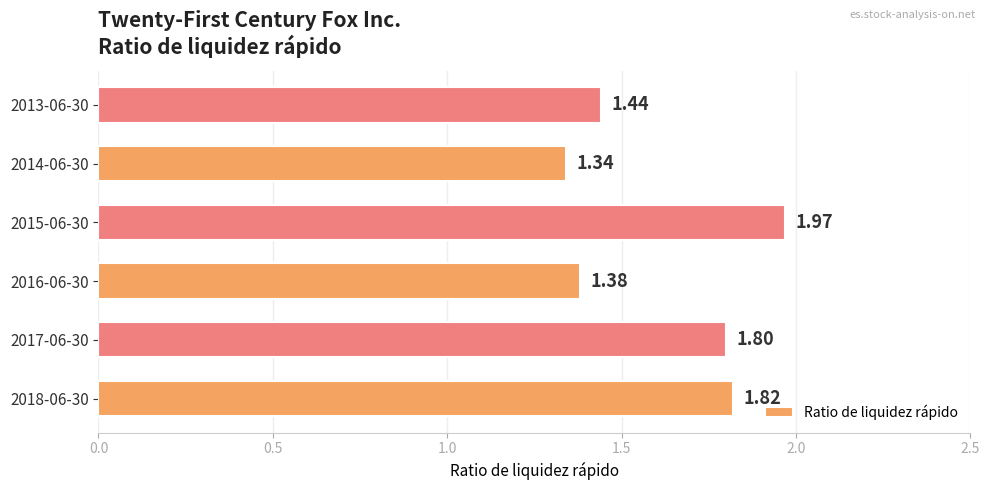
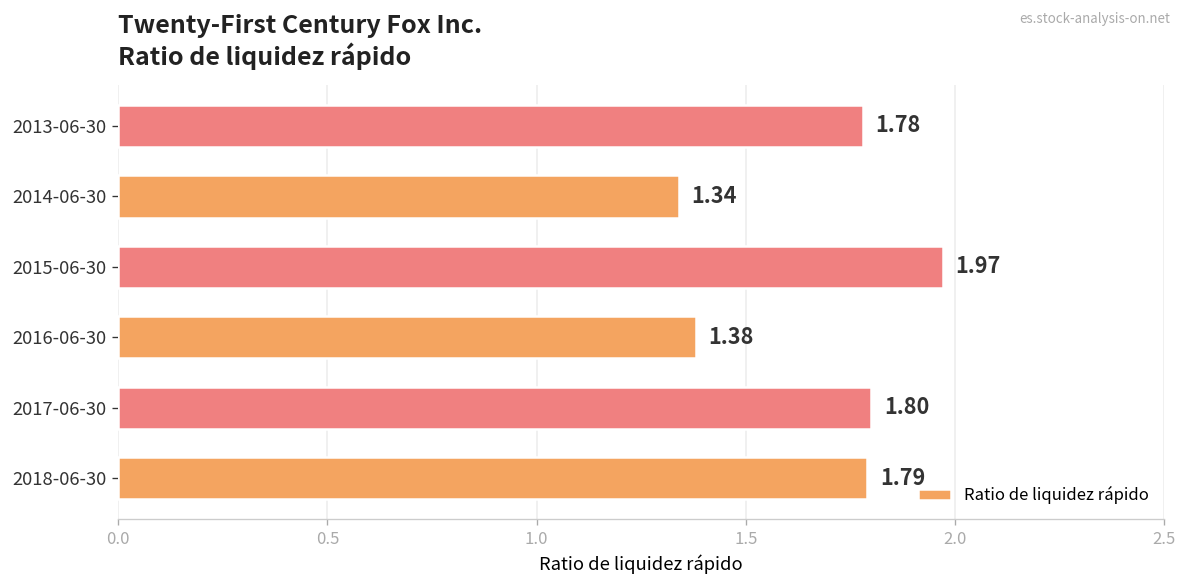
2013-06-30: 1.44 -> 1.78
2018-06-30: 1.82 -> 1.79
